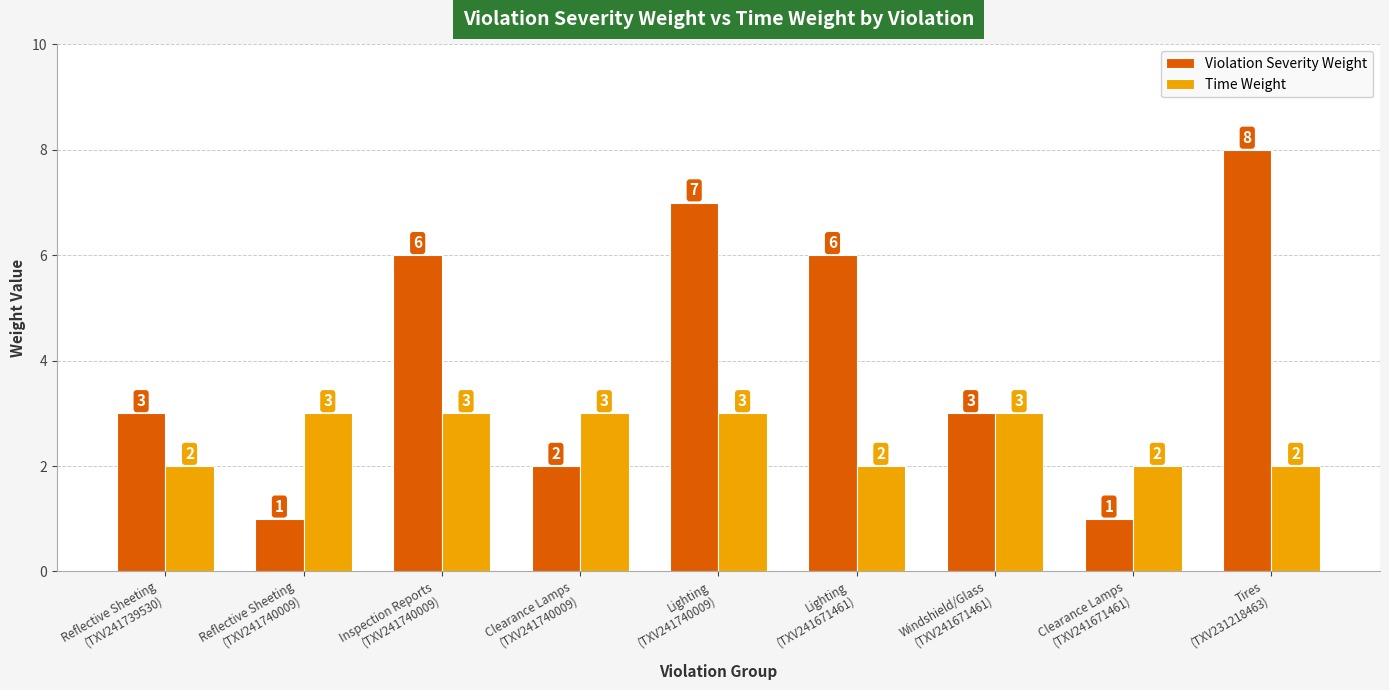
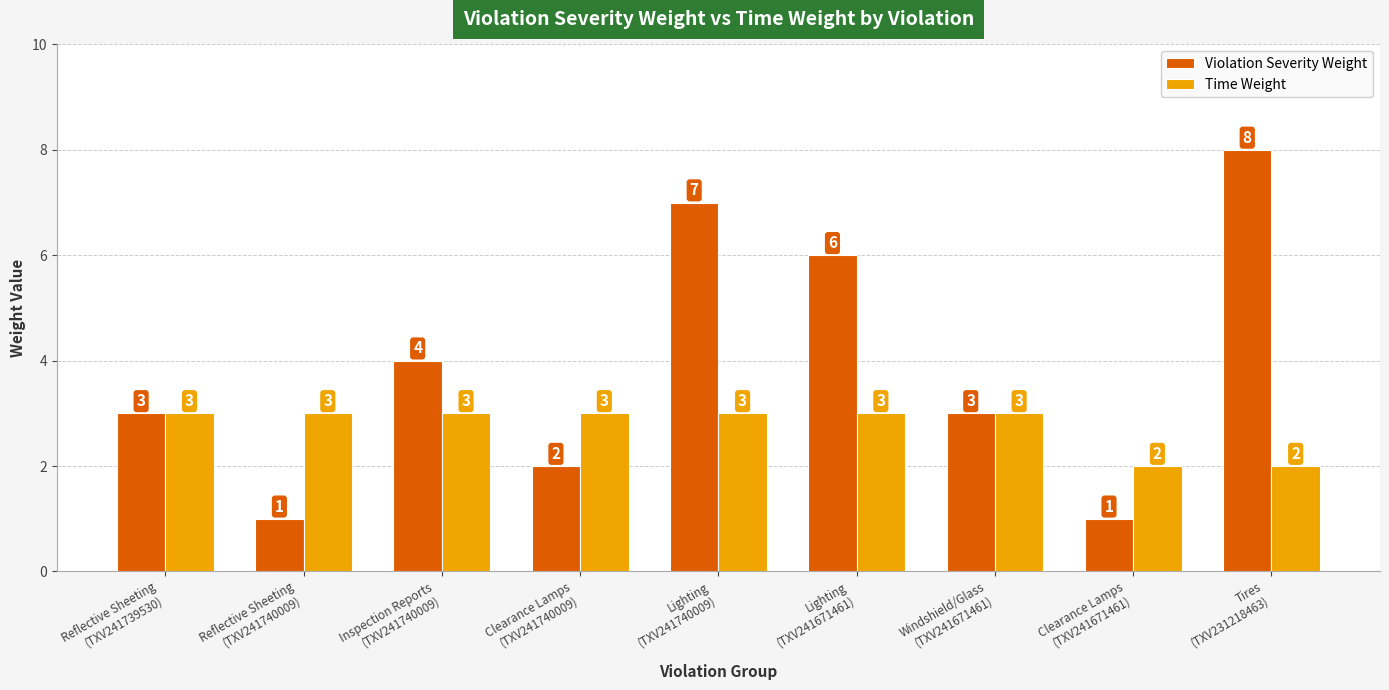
Time Weight, Reflective Sheeting (TXV241739530): 2 -> 3
Violation Severity Weight, Inspection Reports (TXV241740009): 6 -> 4
Time Weight, Lighting (TXV241671461): 2 -> 3
